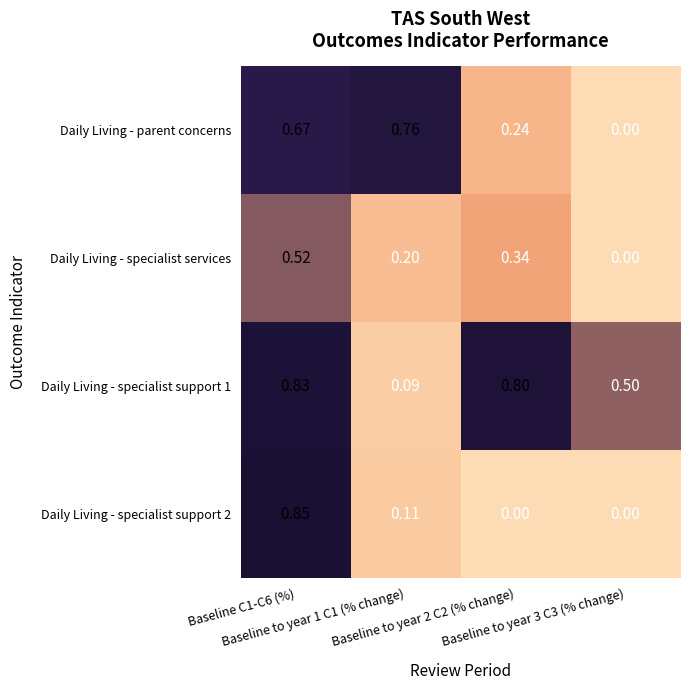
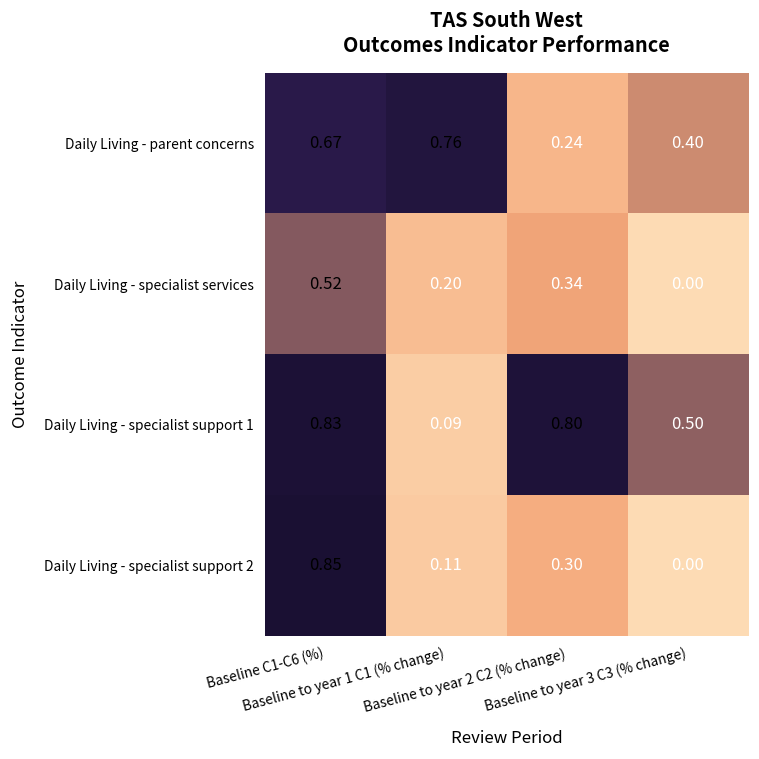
Daily Living - parent concerns, Baseline to year 3 C3 (% change): 0.00 -> 0.40
Daily Living - specialist support 2, Baseline to year 2 C2 (% change): 0.00 -> 0.30
